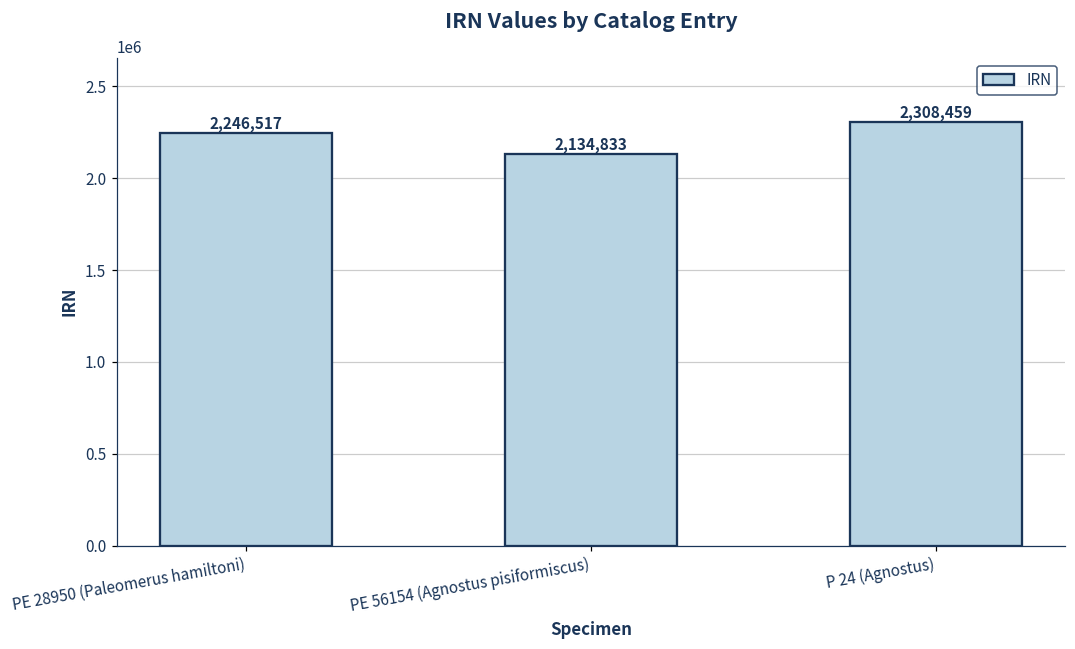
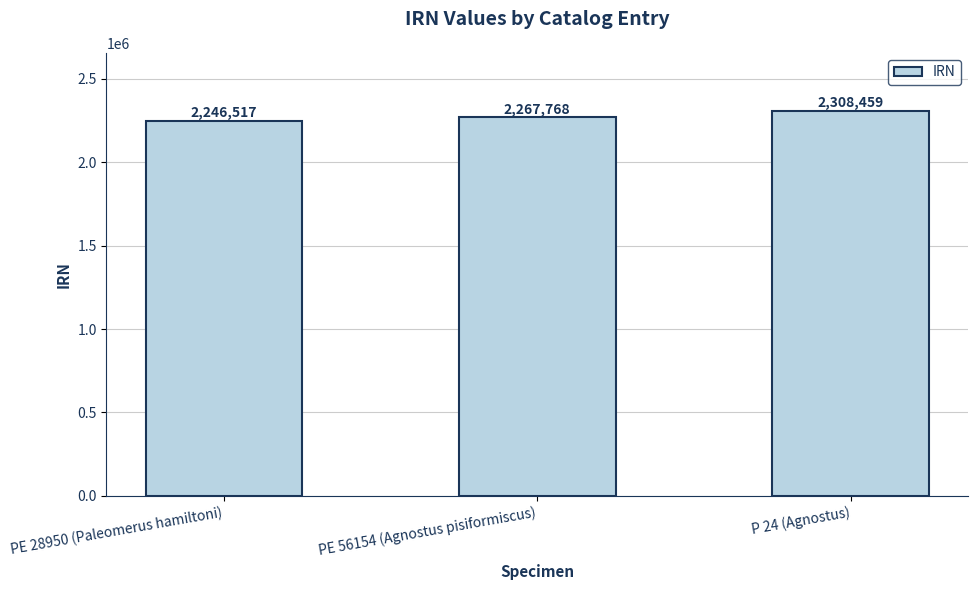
PE 56154 (Agnostus pisiformiscus): 2,134,833 -> 2,267,768
